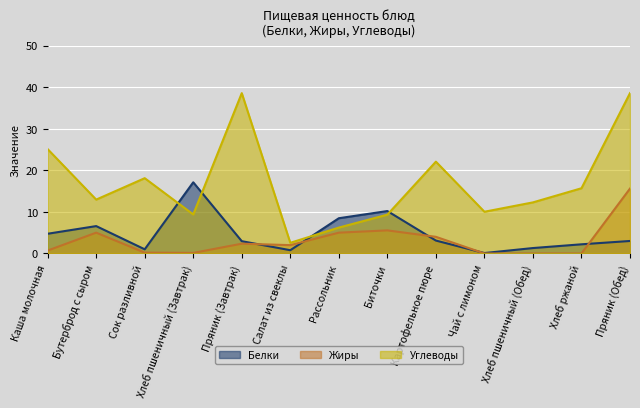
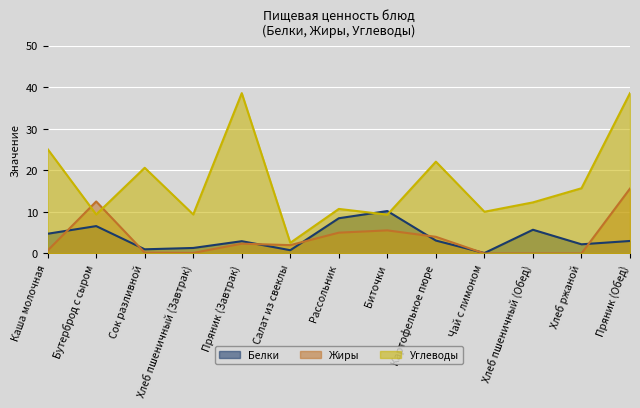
Жиры, Бутерброд с сыром: 5 -> 13
Углеводы, Бутерброд с сыром: 13 -> 9
Углеводы, Сок разливной: 18 -> 21
Белки, Хлеб пшеничный (Завтрак): 17 -> 1
Углеводы, Рассольник: 6 -> 11
Белки, Хлеб пшеничный (Обед): 1 -> 6
